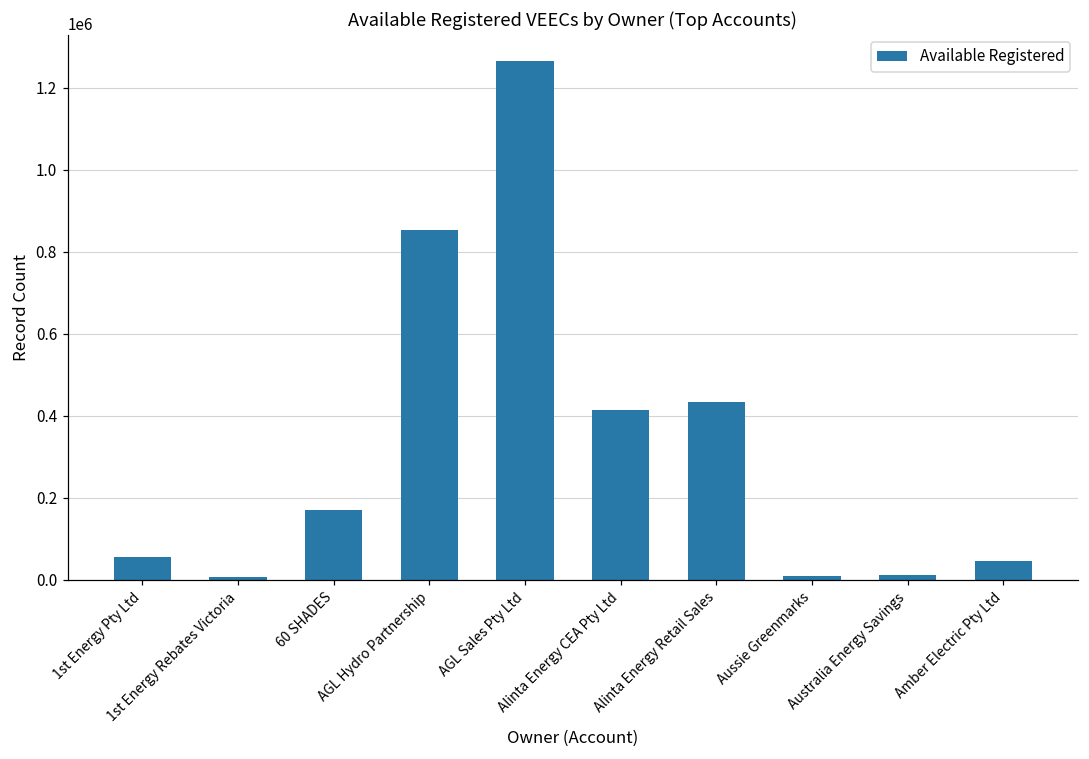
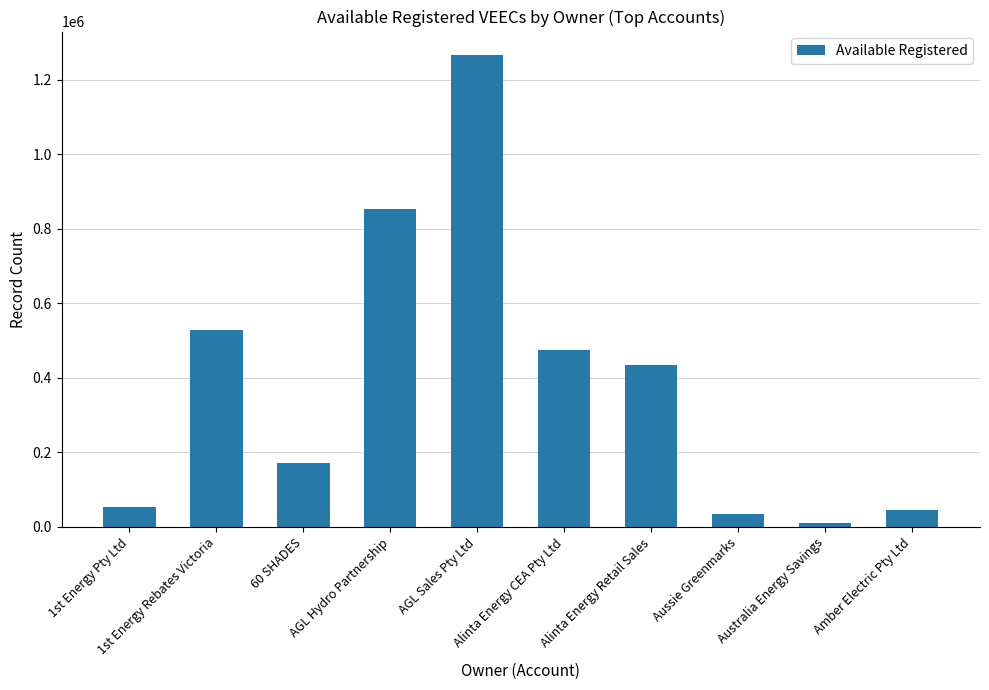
1st Energy Rebates Victoria: 10000 -> 530000
Alinta Energy CEA Pty Ltd: 410000 -> 480000
Aussie Greenmarks: 10000 -> 30000
